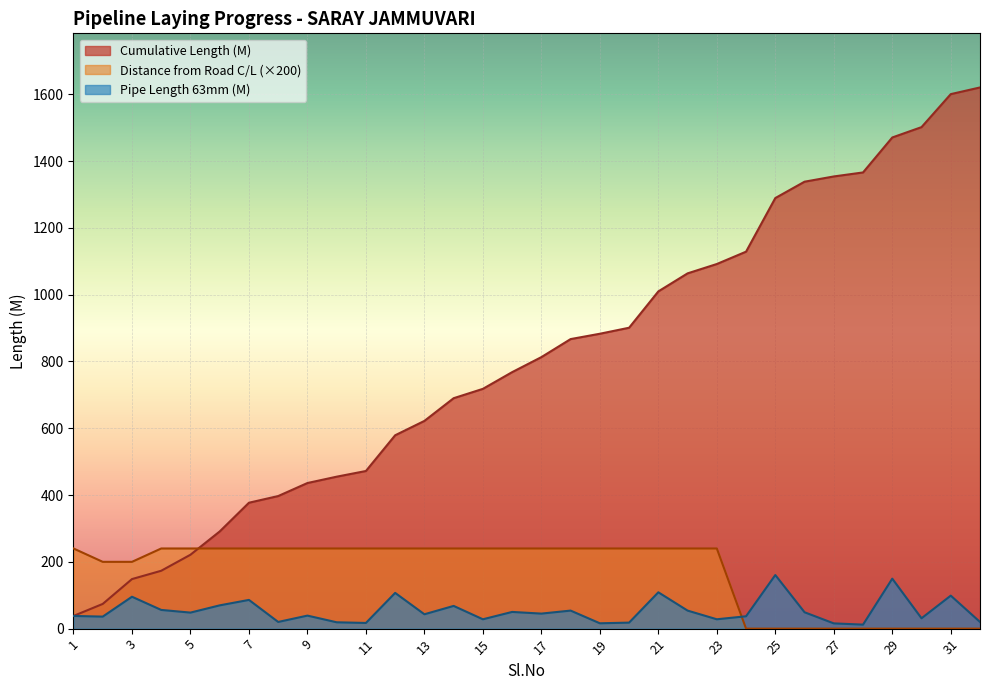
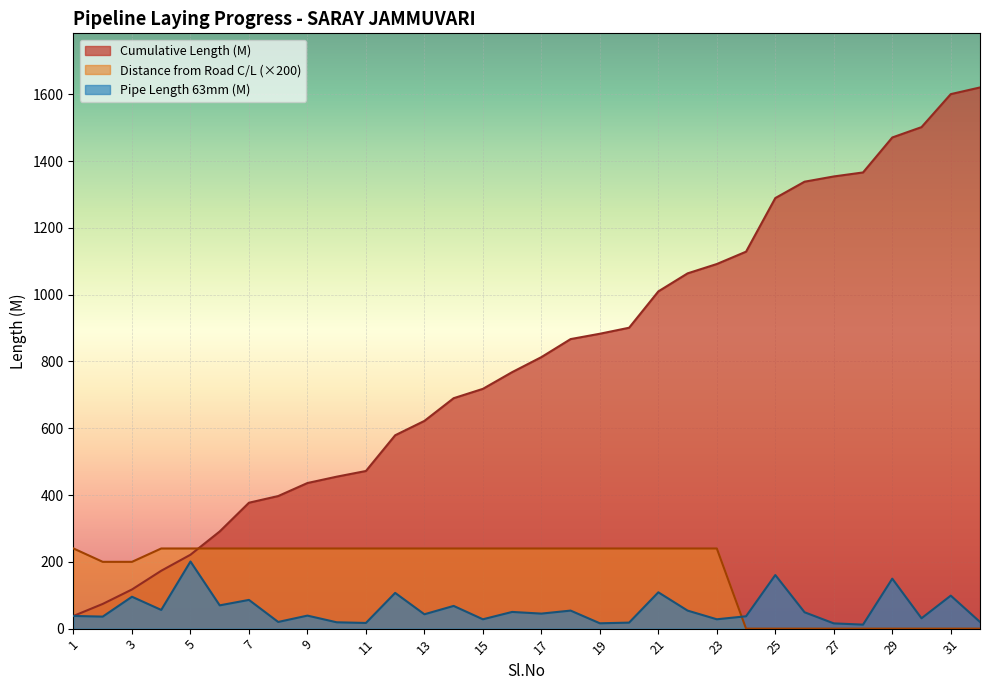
Cumulative Length (M), 3: 150 -> 120
Pipe Length 63mm (M), 5: 50 -> 200
